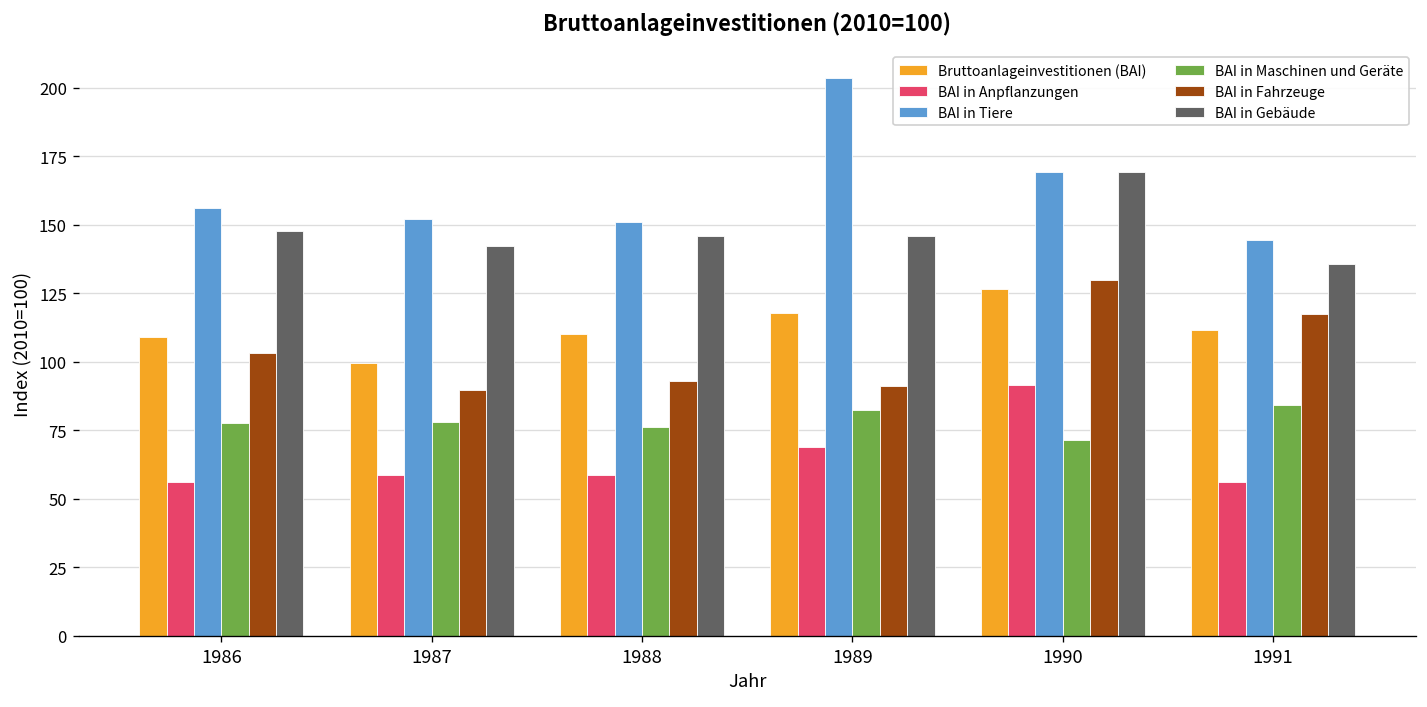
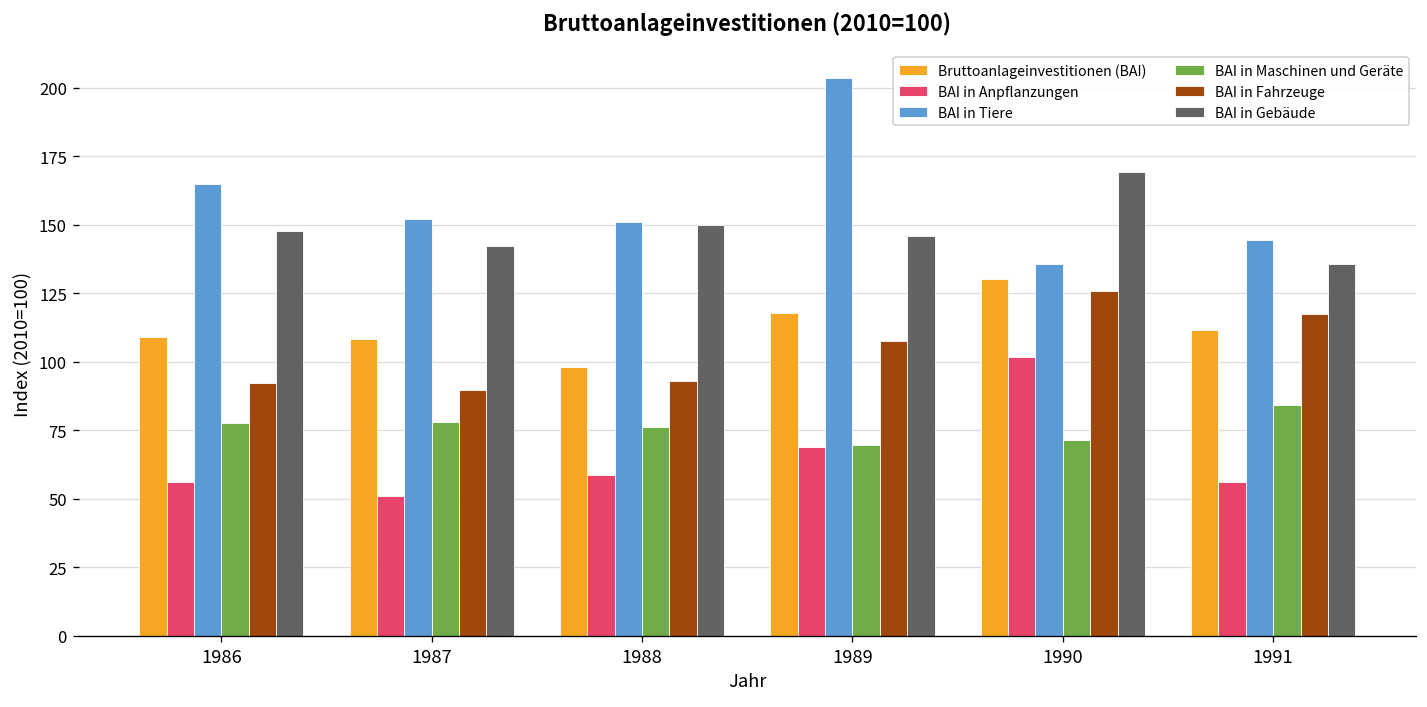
BAI in Tiere, 1986: 156 -> 165
BAI in Fahrzeuge, 1986: 103 -> 92
Bruttoanlageinvestitionen (BAI), 1987: 100 -> 108
BAI in Anpflanzungen, 1987: 59 -> 51
Bruttoanlageinvestitionen (BAI), 1988: 110 -> 98
BAI in Gebäude, 1988: 146 -> 150
BAI in Maschinen und Geräte, 1989: 82 -> 70
BAI in Fahrzeuge, 1989: 91 -> 108
Bruttoanlageinvestitionen (BAI), 1990: 126 -> 130
BAI in Anpflanzungen, 1990: 92 -> 102
BAI in Tiere, 1990: 169 -> 136
BAI in Fahrzeuge, 1990: 130 -> 126
